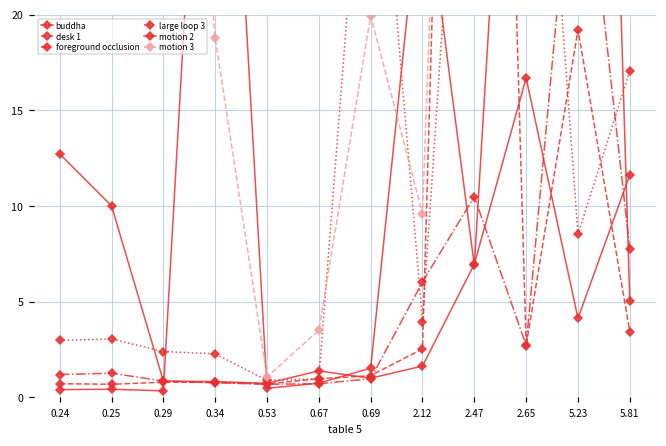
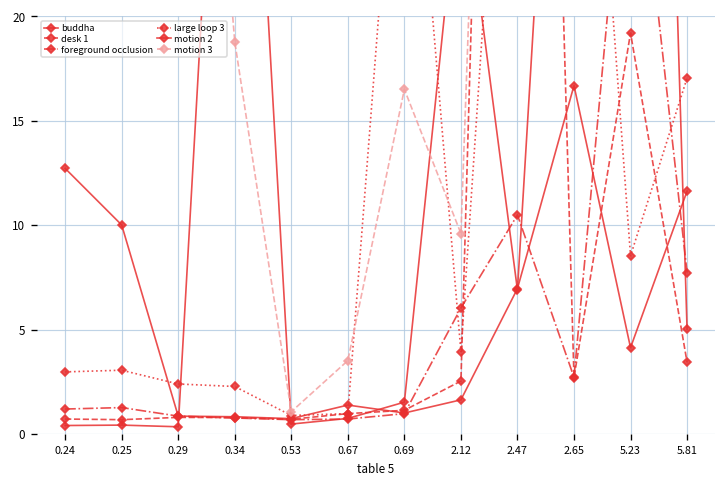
motion 3, 0.69: 19.9 -> 16.5
